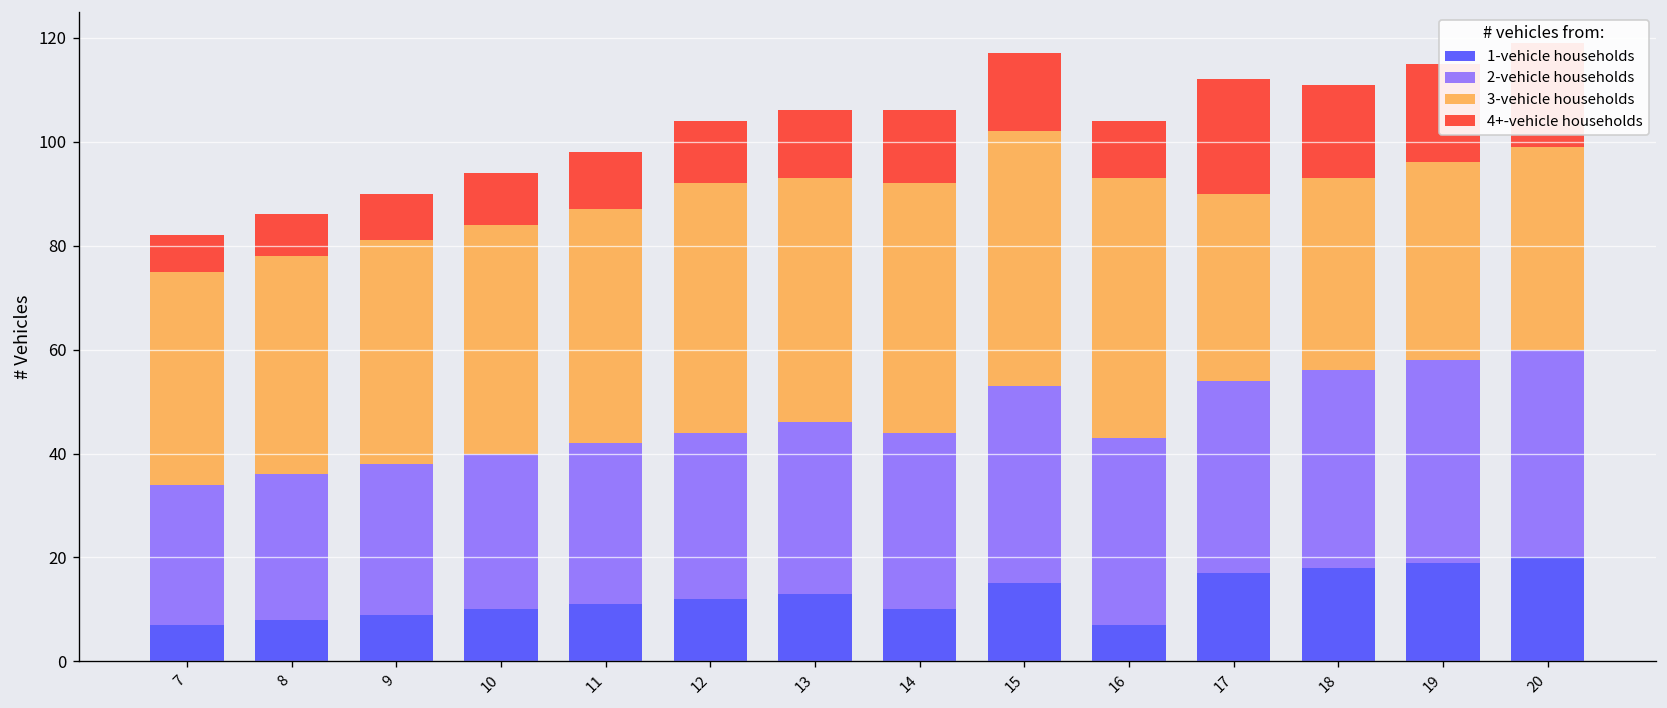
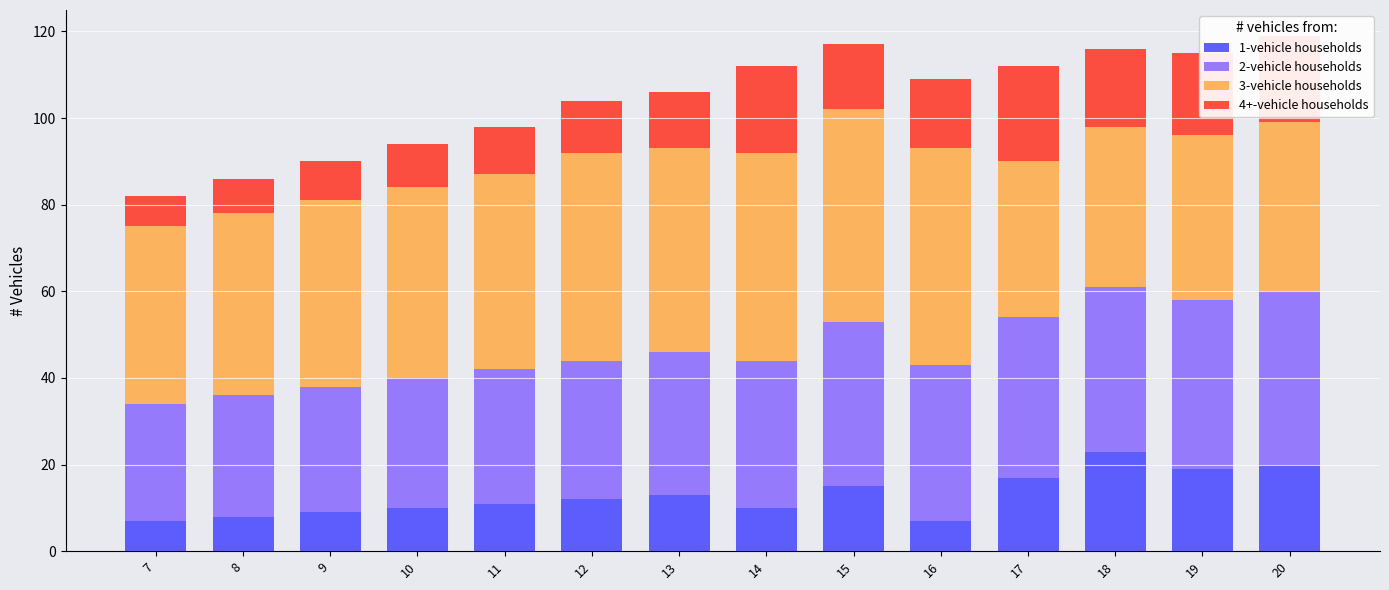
4+-vehicle households, 14: 14 -> 20
4+-vehicle households, 16: 11 -> 16
1-vehicle households, 18: 18 -> 23
